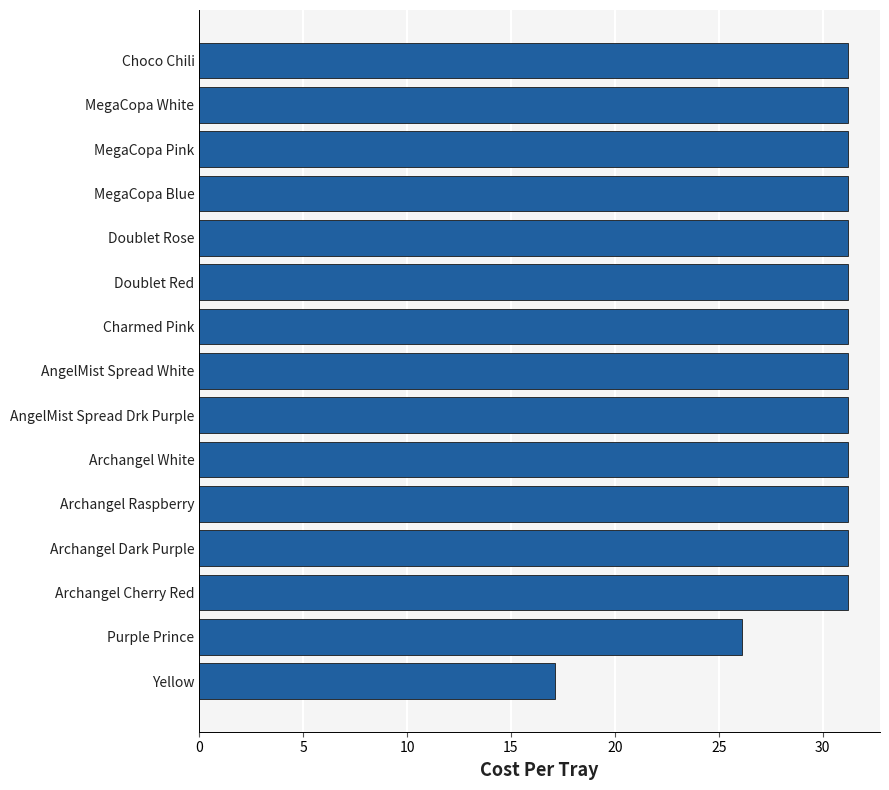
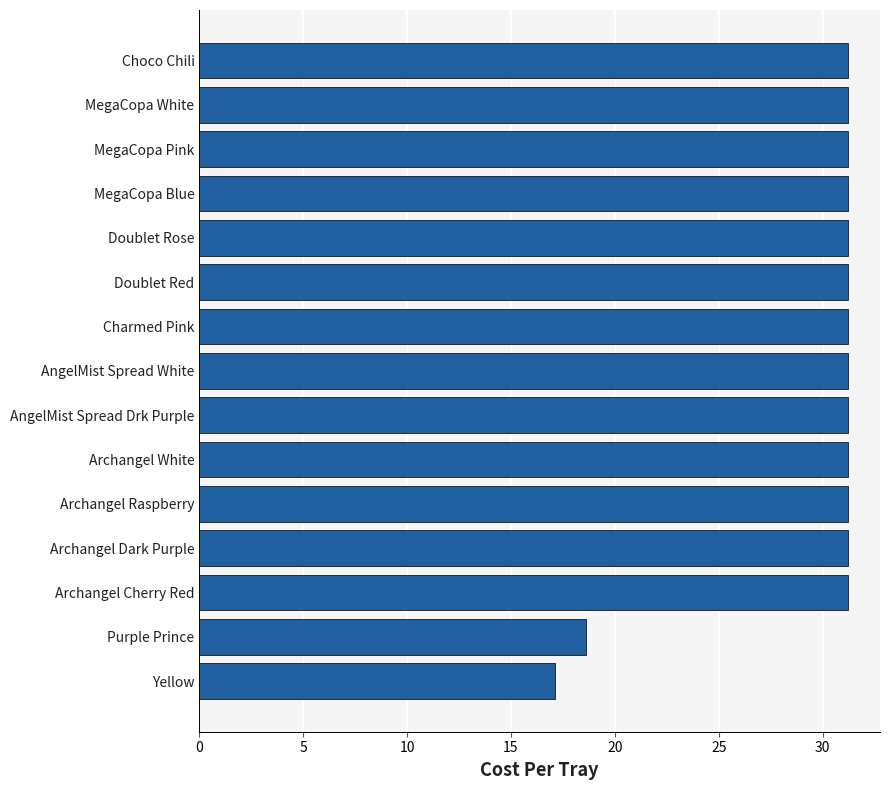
Purple Prince: 26.1 -> 18.6
